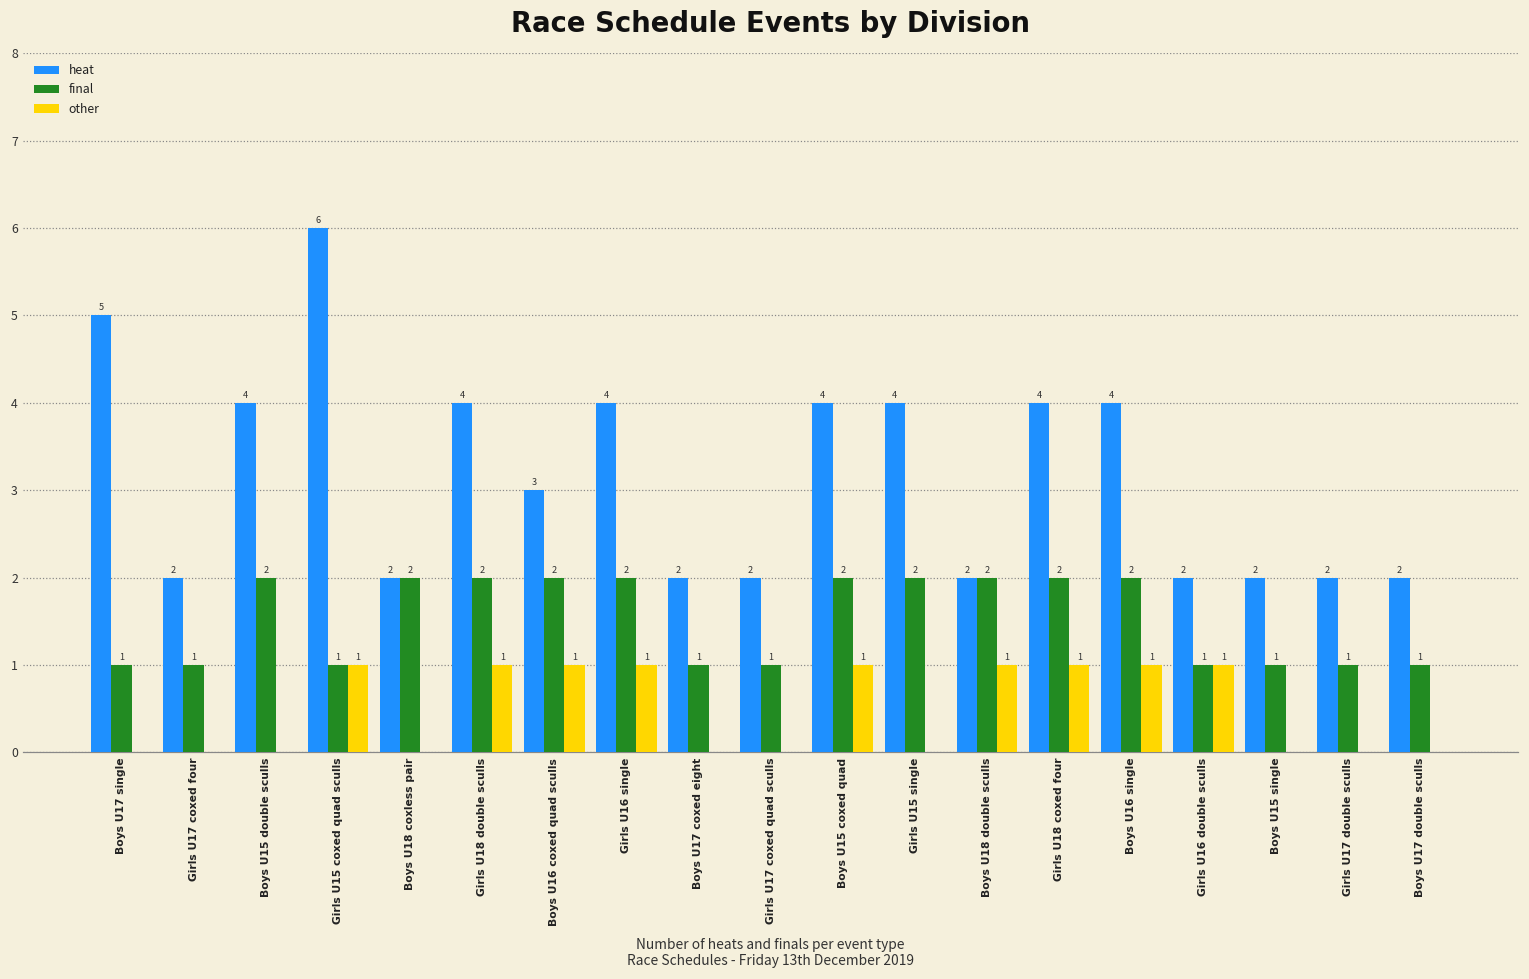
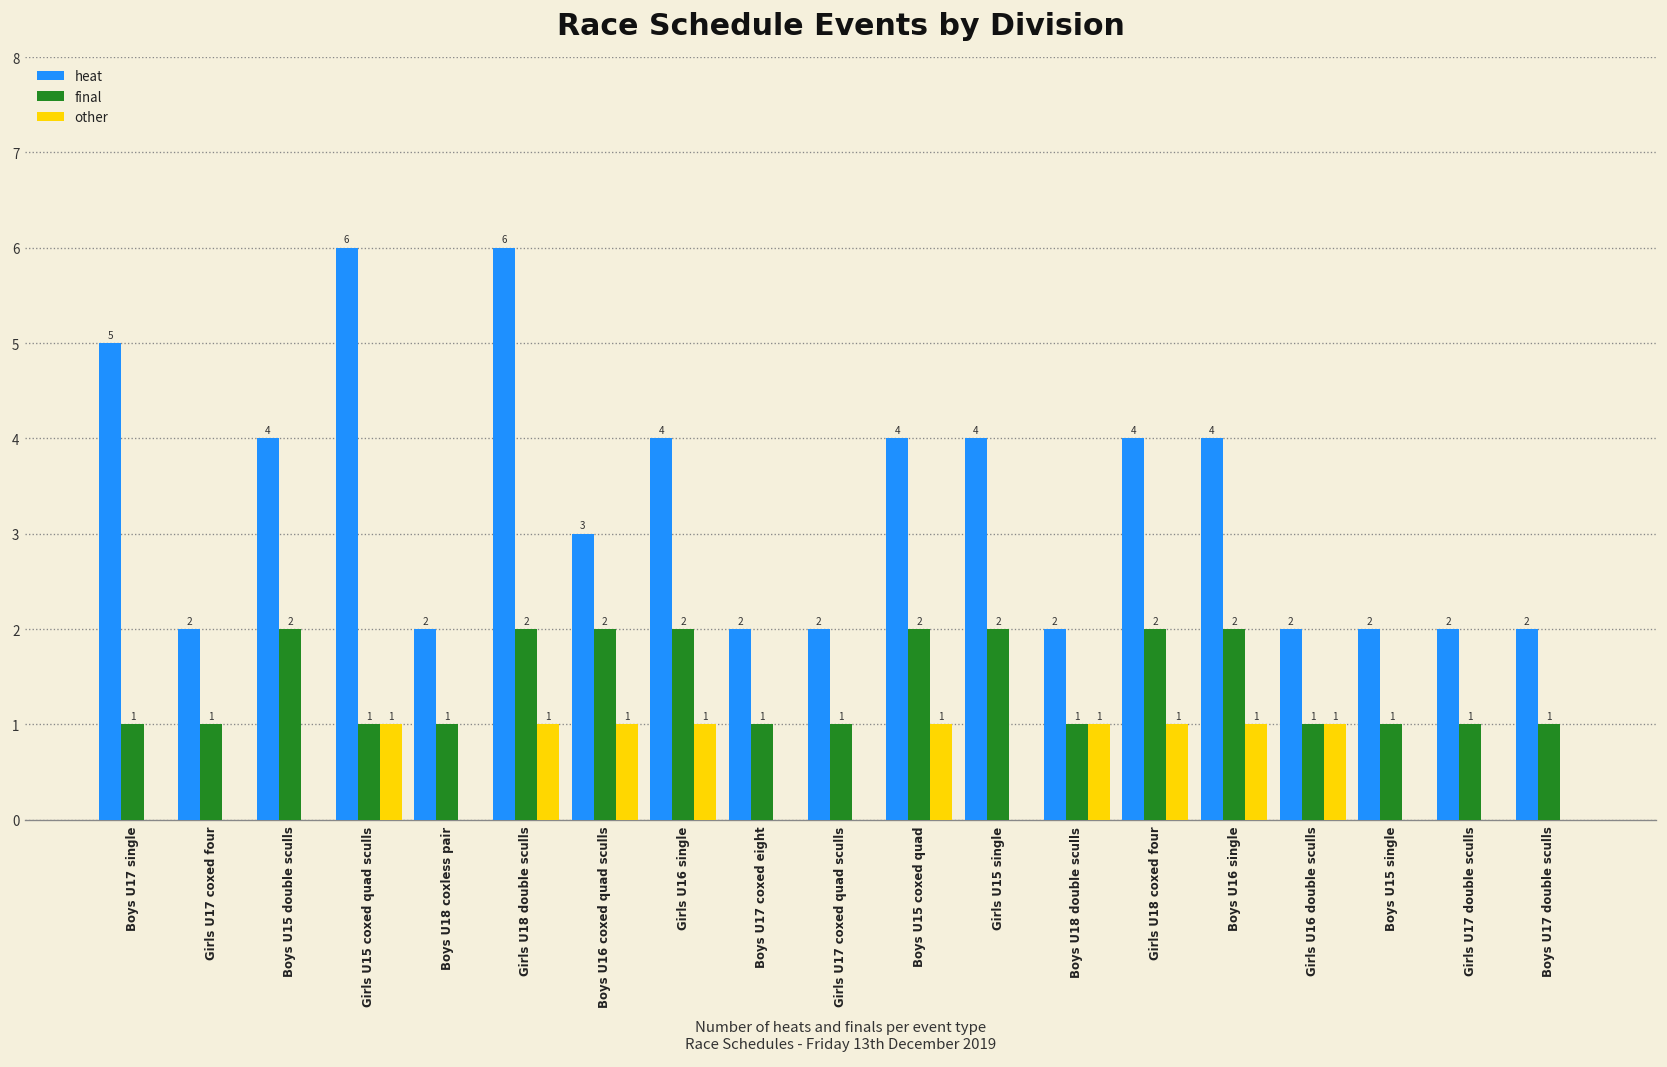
final, Boys U18 coxless pair: 2 -> 1
heat, Girls U18 double sculls: 4 -> 6
final, Boys U18 double sculls: 2 -> 1
